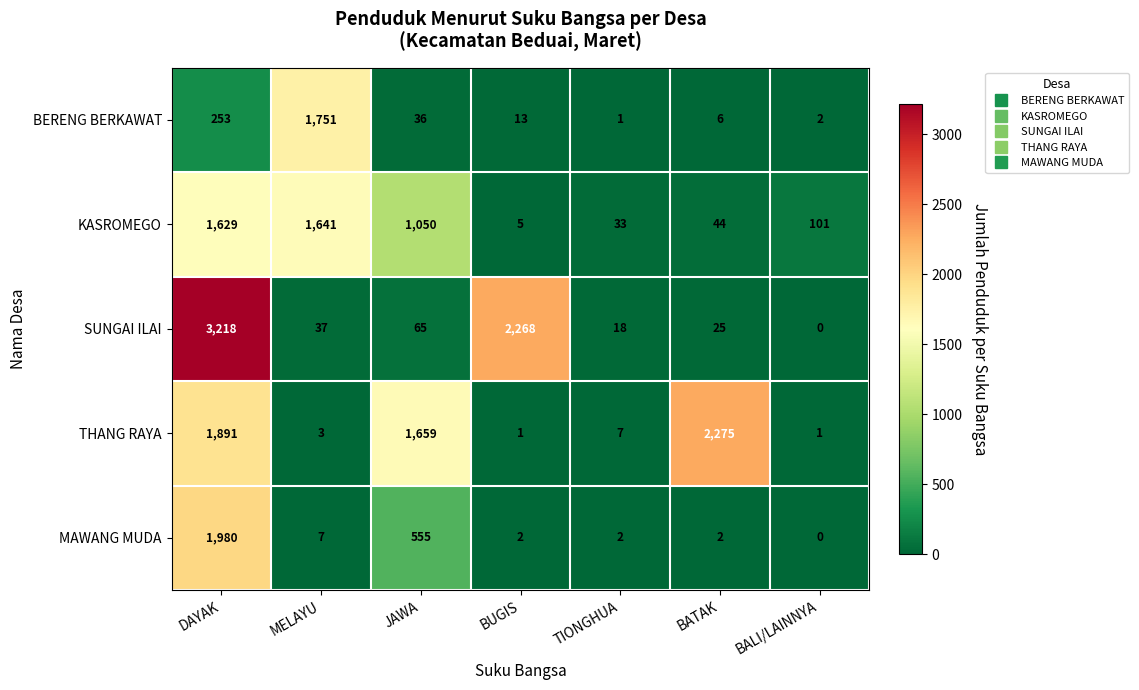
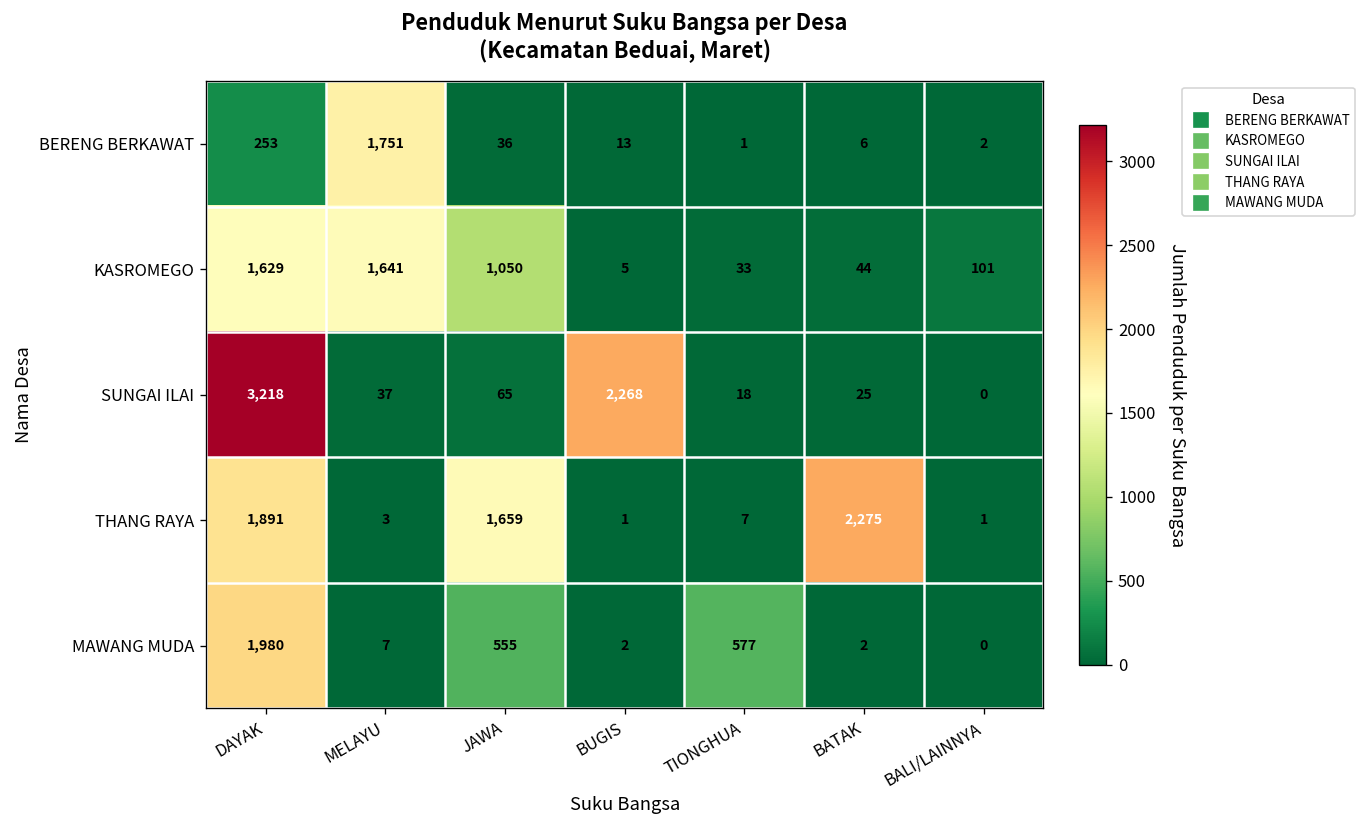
MAWANG MUDA, TIONGHUA: 2 -> 577
